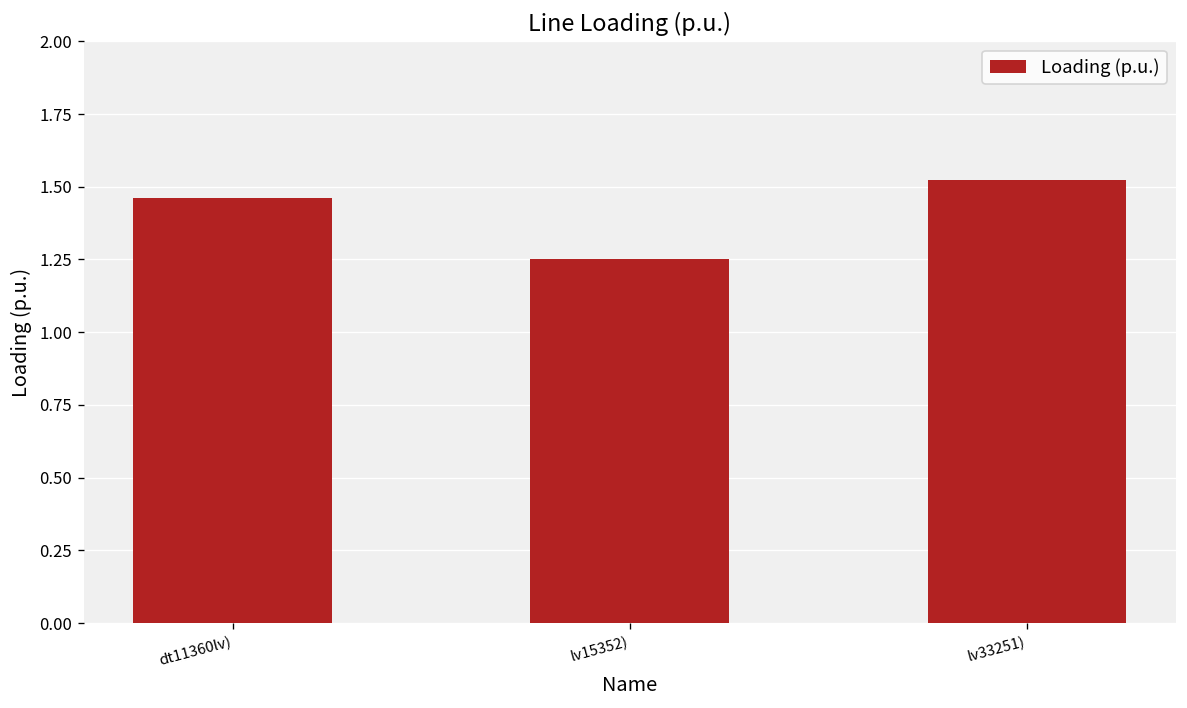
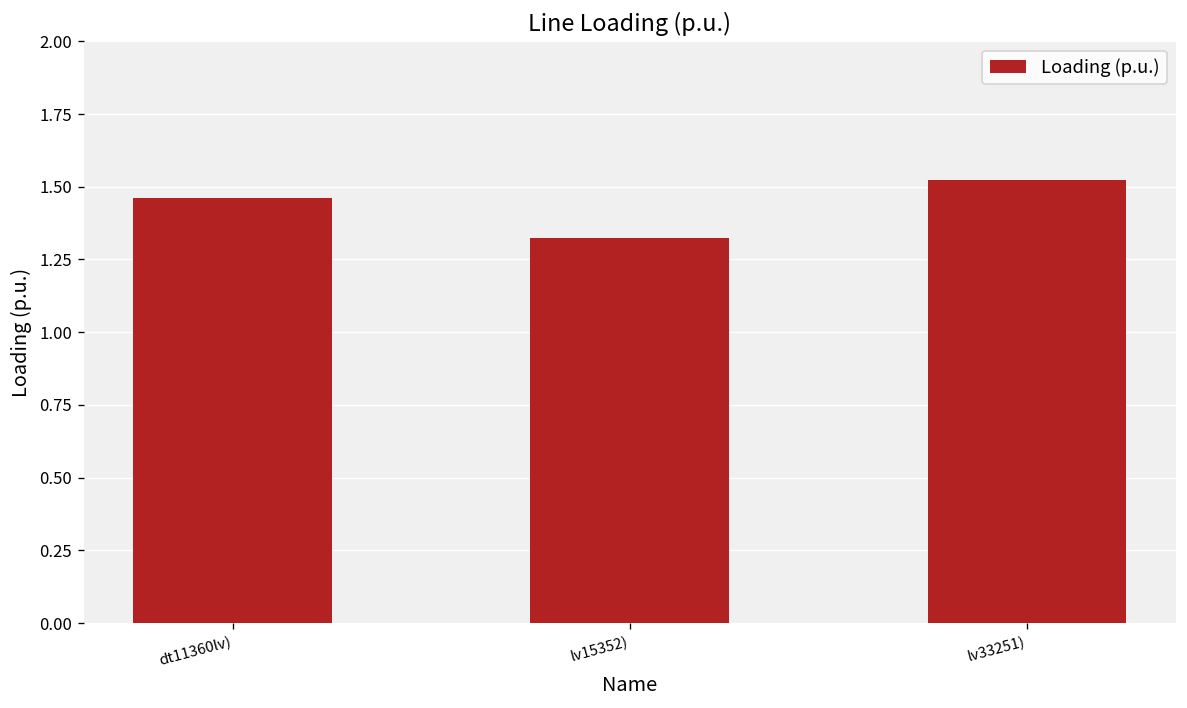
lv15352): 1.25 -> 1.32
